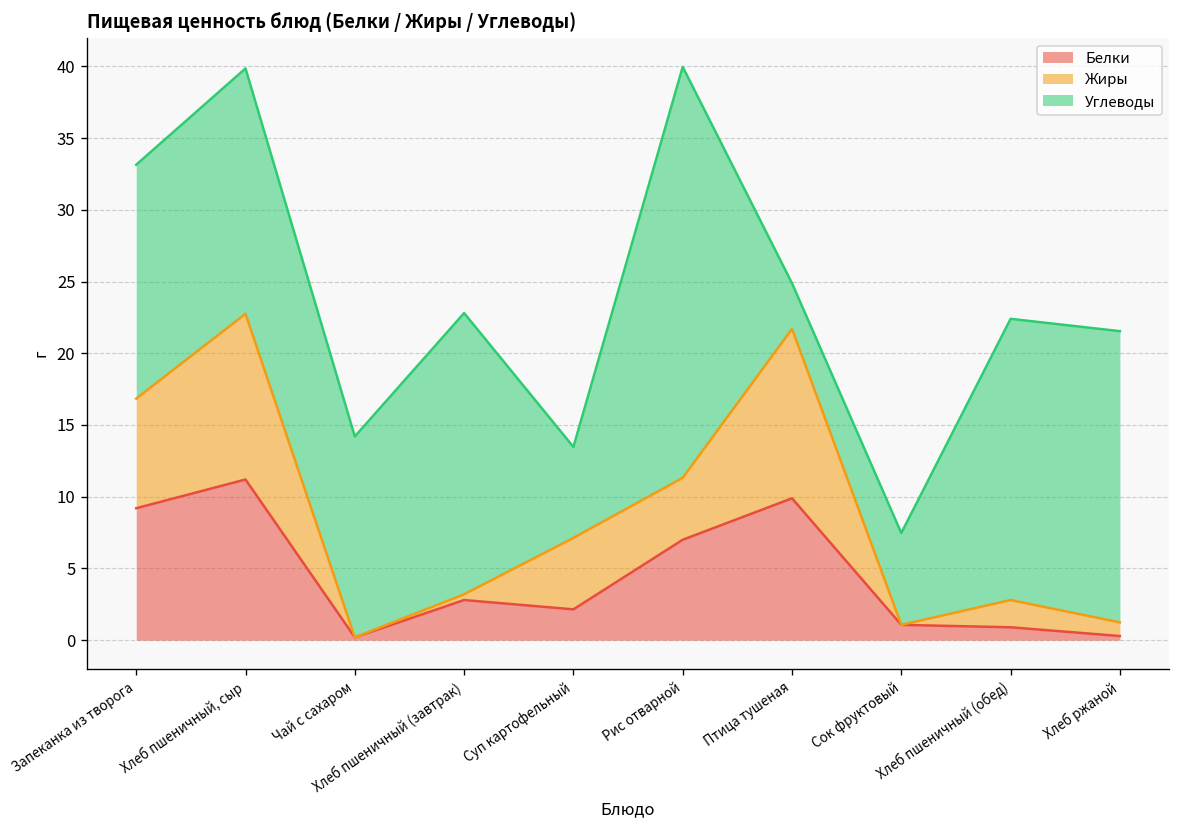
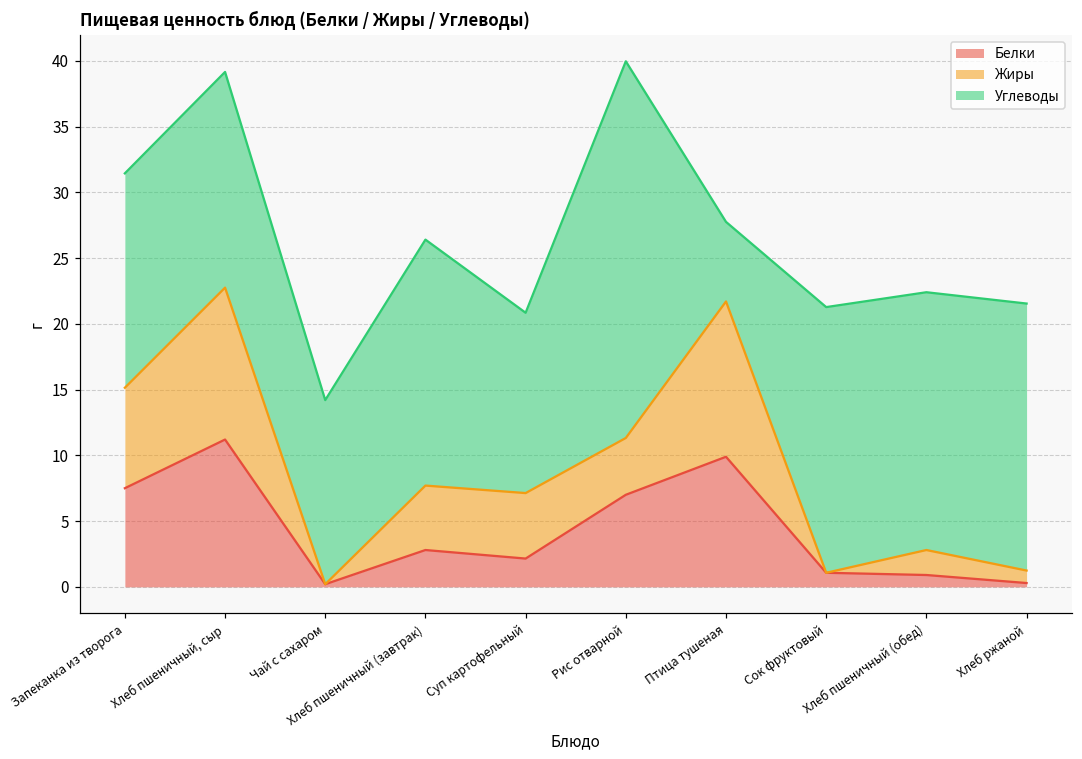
Белки, Запеканка из творога: 9.2 -> 7.5
Углеводы, Хлеб пшеничный, сыр: 17.1 -> 16.4
Жиры, Хлеб пшеничный (завтрак): 0.4 -> 4.9
Углеводы, Хлеб пшеничный (завтрак): 19.6 -> 18.7
Углеводы, Суп картофельный: 6.3 -> 13.7
Углеводы, Птица тушеная: 3.2 -> 6.1
Углеводы, Сок фруктовый: 6.4 -> 20.2
